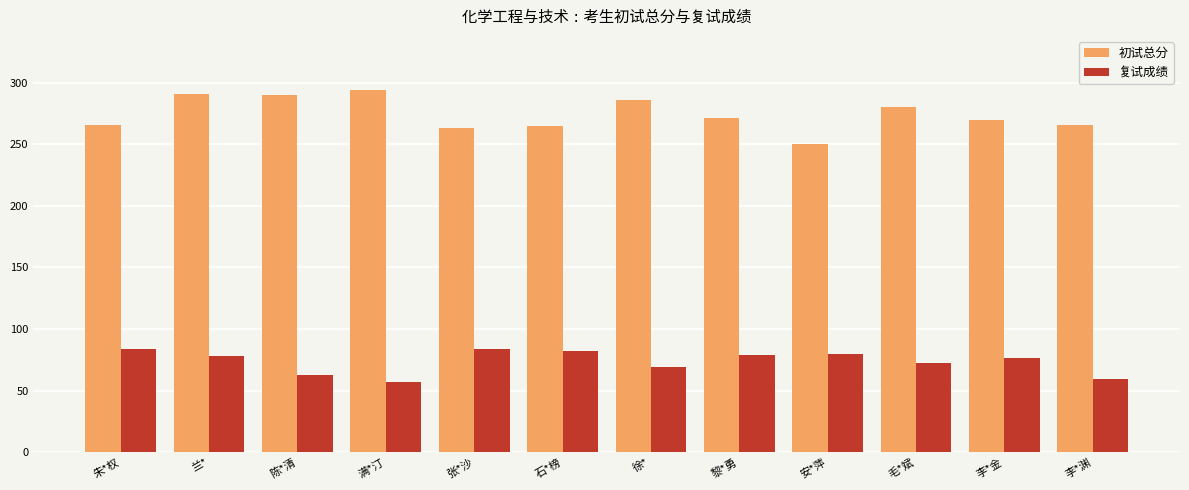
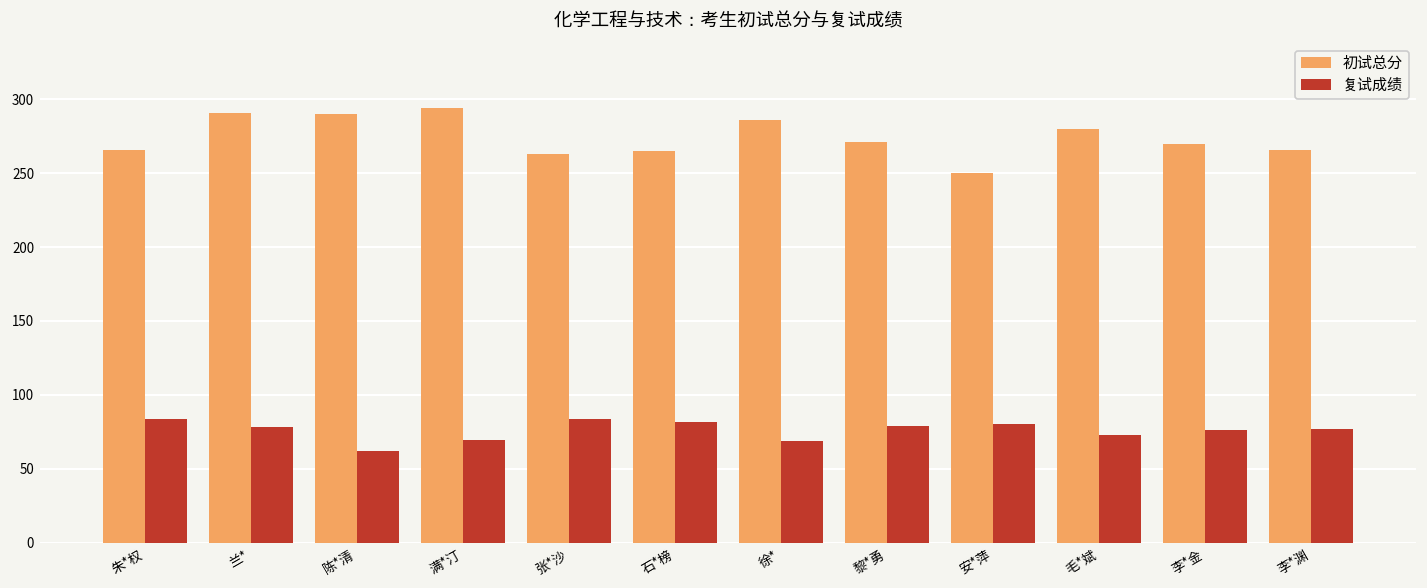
复试成绩, 满*汀: 57 -> 69
复试成绩, 李*渊: 60 -> 77
